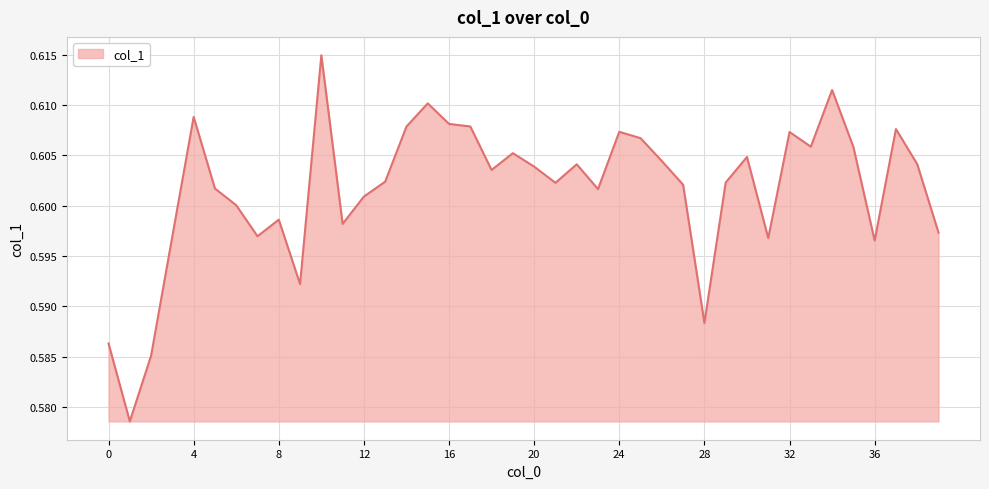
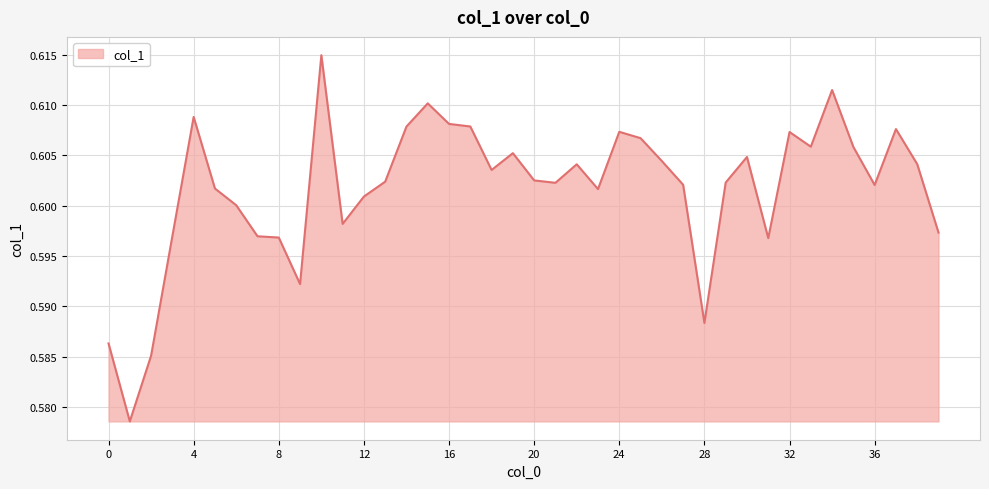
8: 0.5986 -> 0.5968
20: 0.6039 -> 0.6025
36: 0.5965 -> 0.6021
